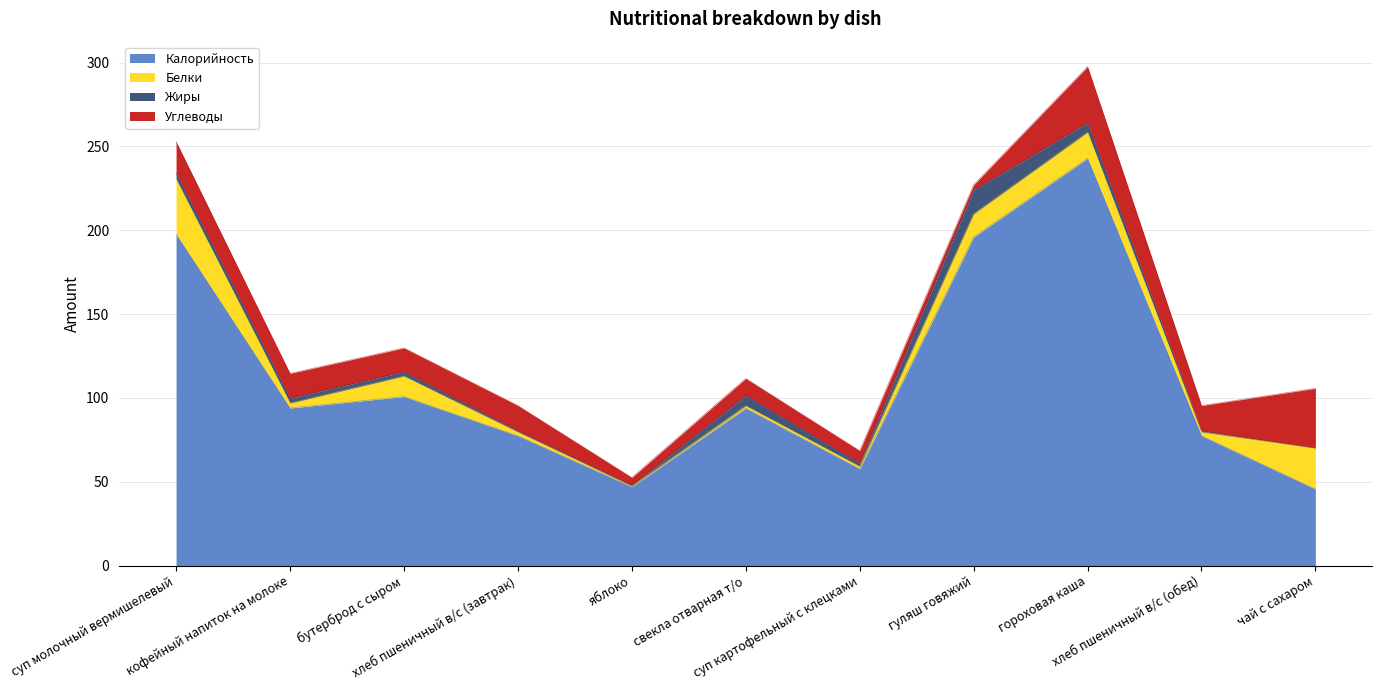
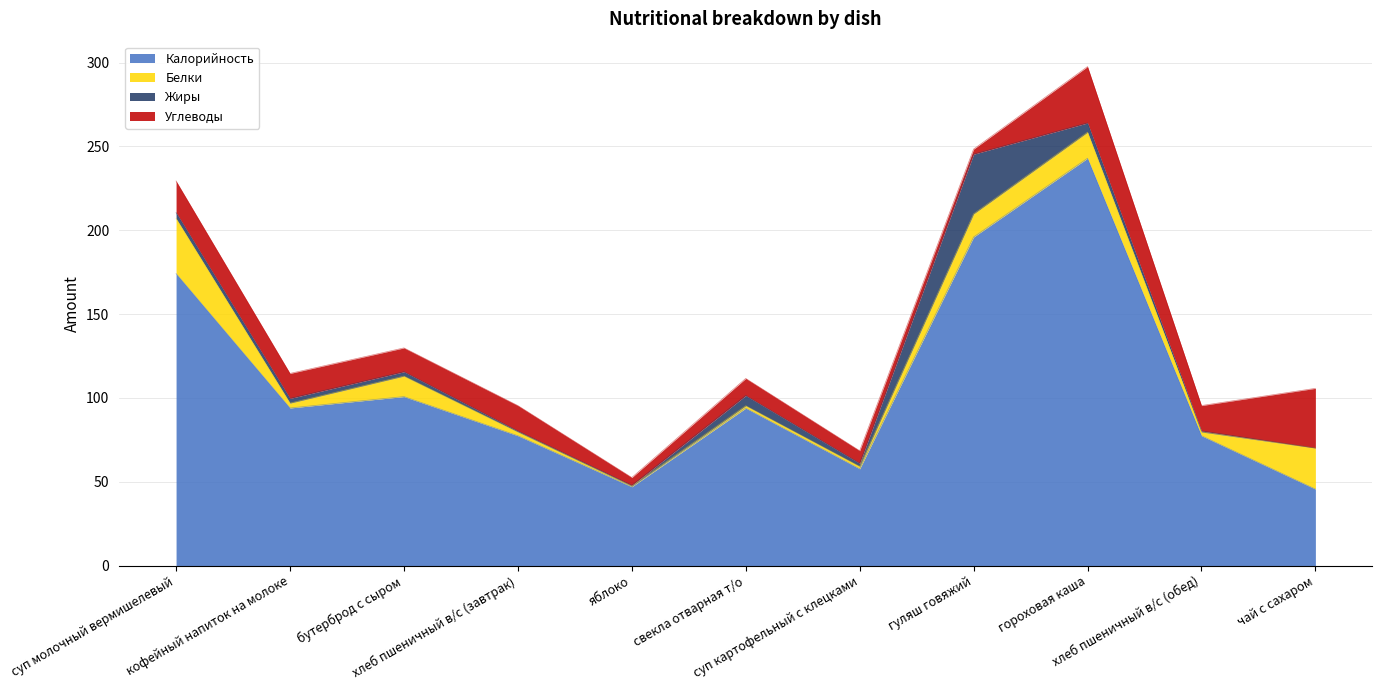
Калорийность, суп молочный вермишелевый: 198 -> 174
Жиры, гуляш говяжий: 14 -> 36
